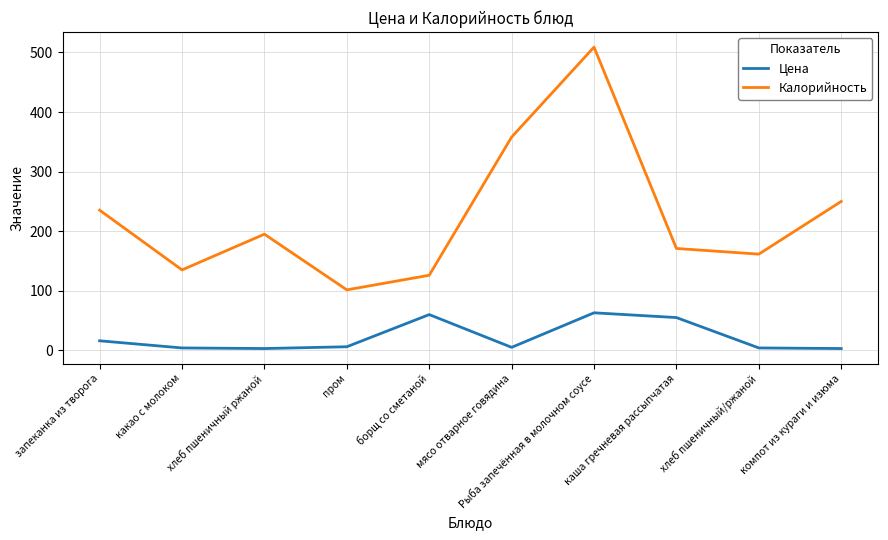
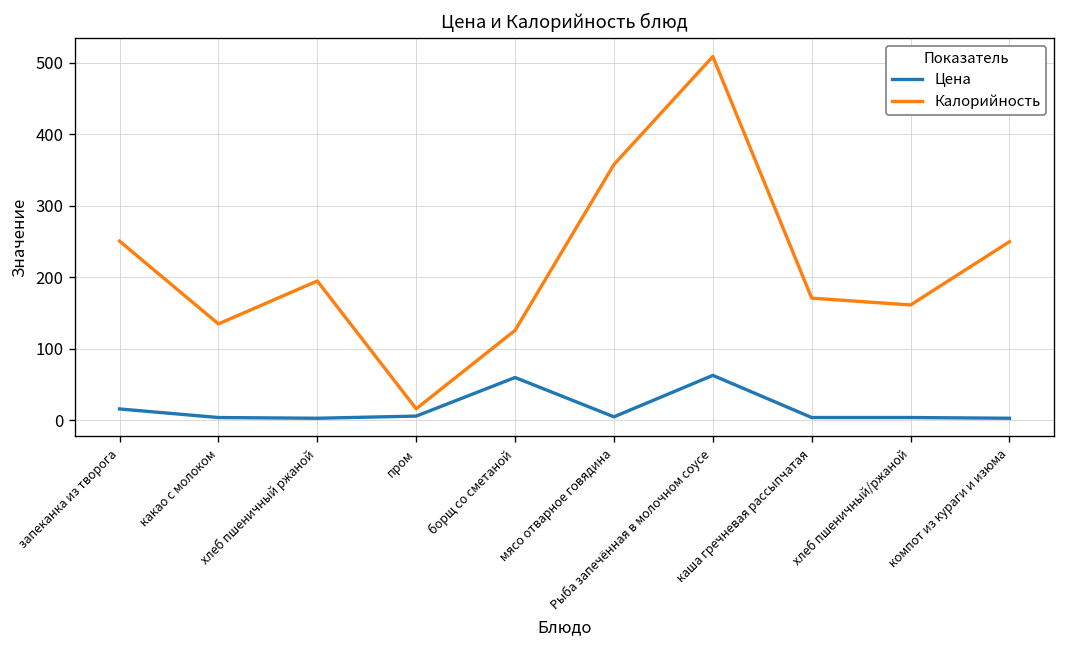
Калорийность, запеканка из творога: 240 -> 250
Калорийность, пром: 100 -> 20
Цена, каша гречневая рассыпчатая: 60 -> 0
